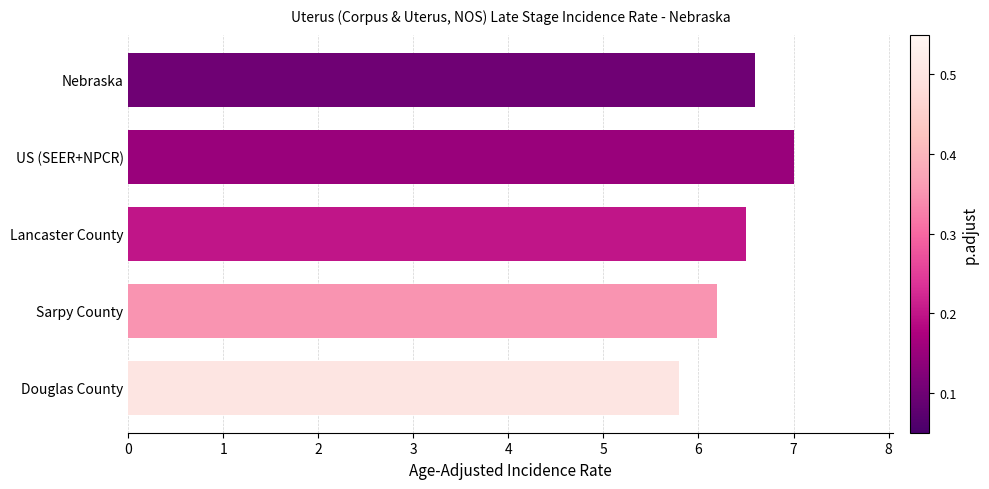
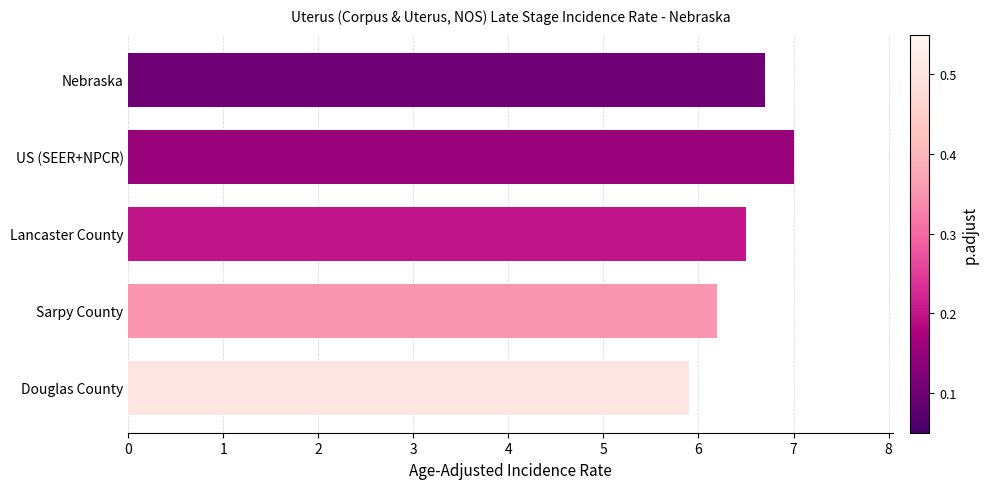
Nebraska: 6.6 -> 6.7
Douglas County: 5.8 -> 5.9
